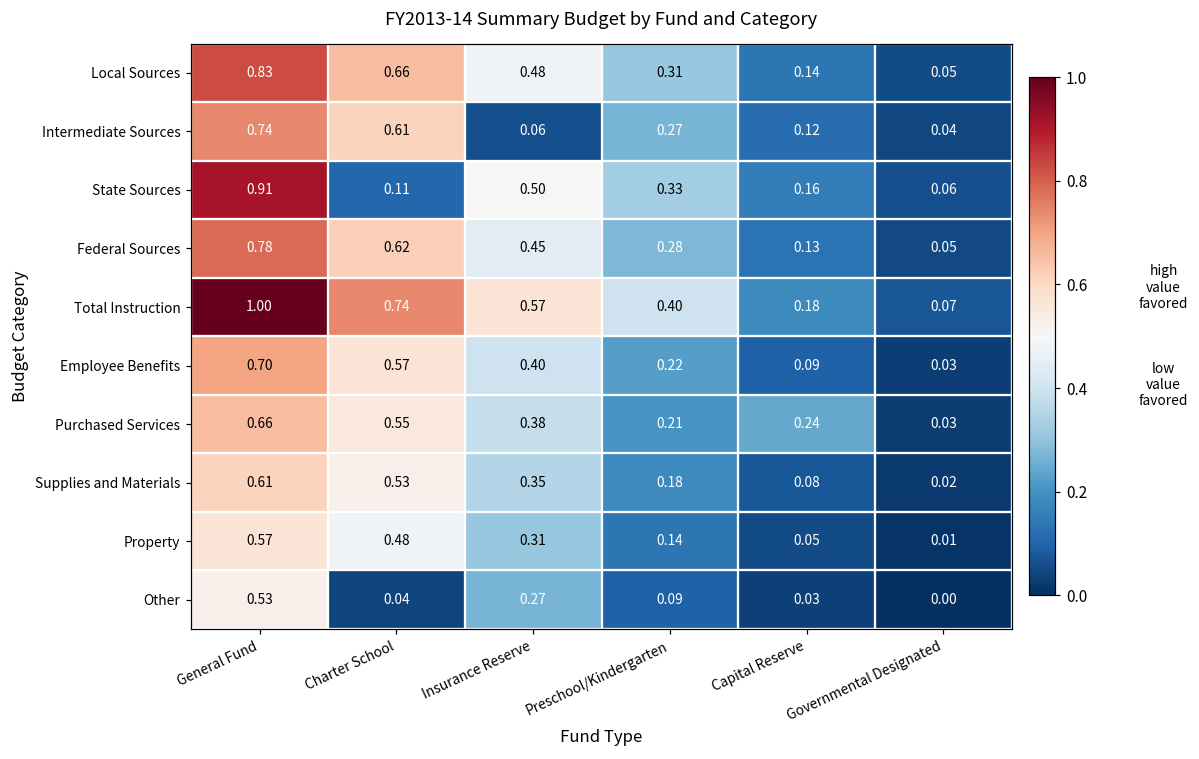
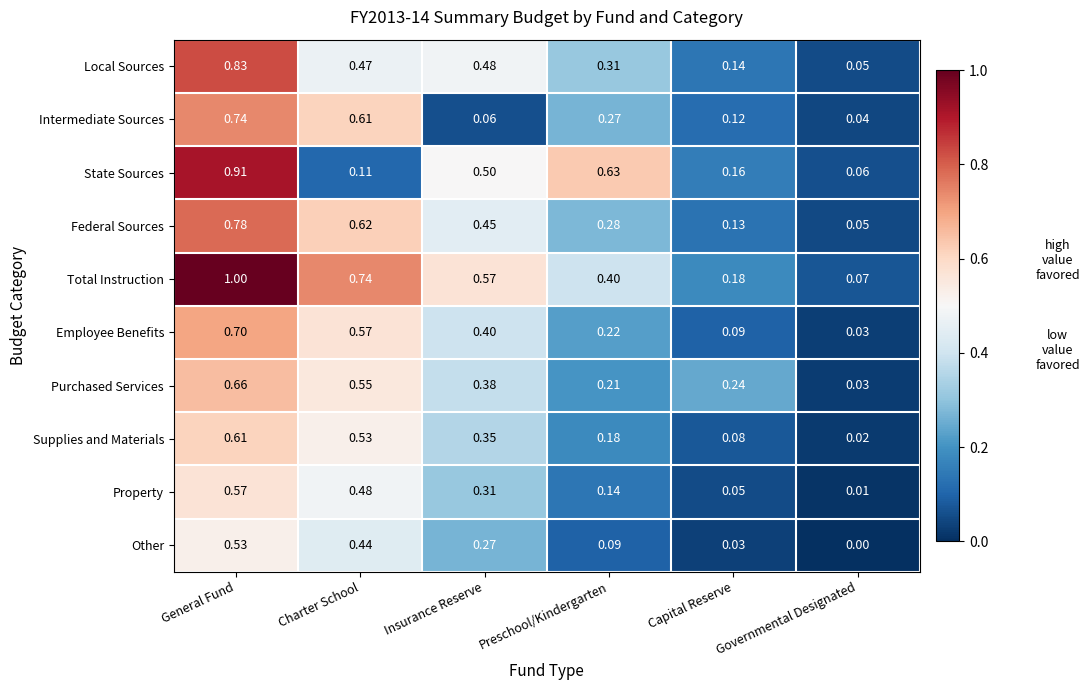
Local Sources, Charter School: 0.66 -> 0.47
State Sources, Preschool/Kindergarten: 0.33 -> 0.63
Other, Charter School: 0.04 -> 0.44
